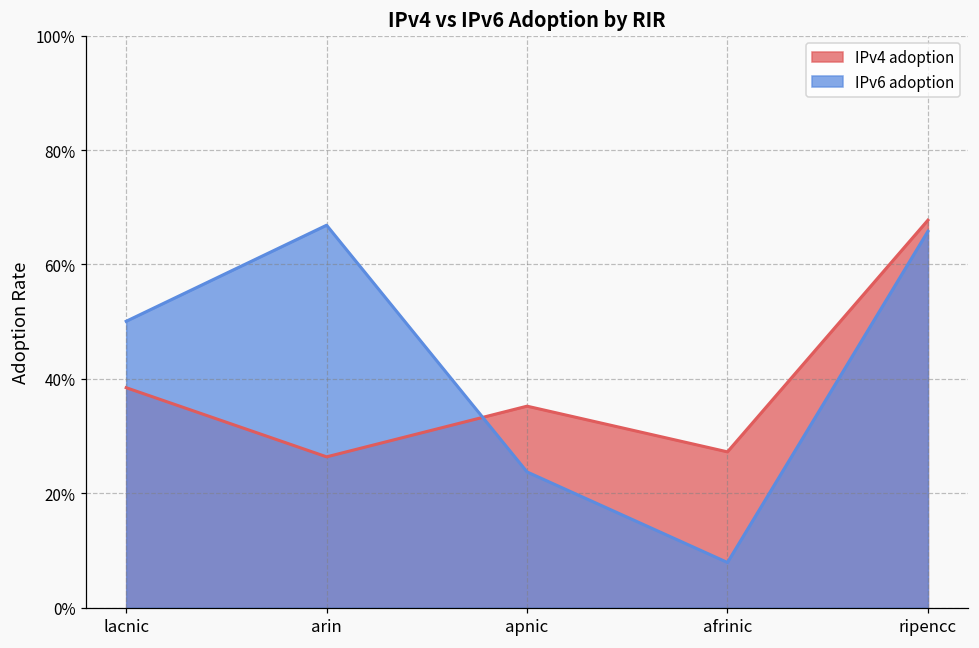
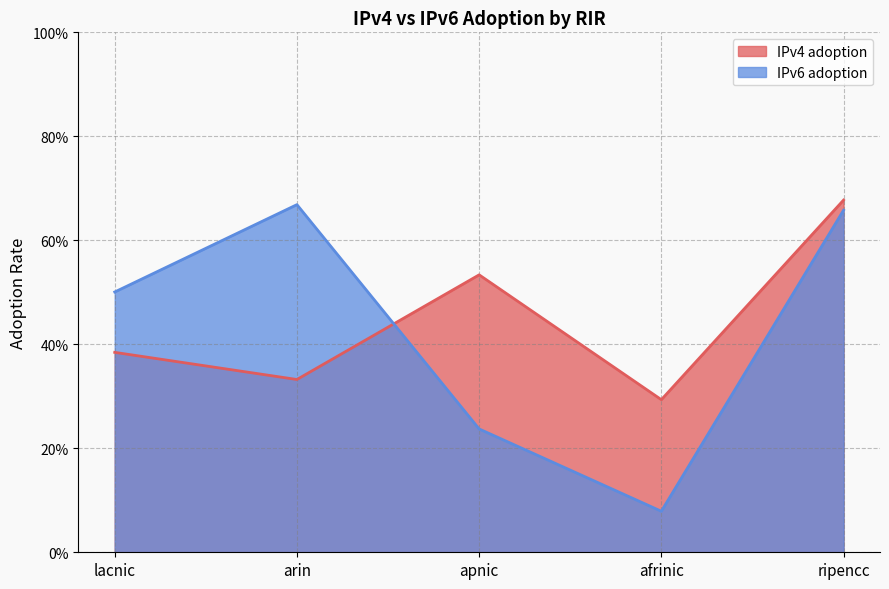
IPv4 adoption, arin: 26% -> 33%
IPv4 adoption, apnic: 35% -> 53%
IPv4 adoption, afrinic: 27% -> 29%
